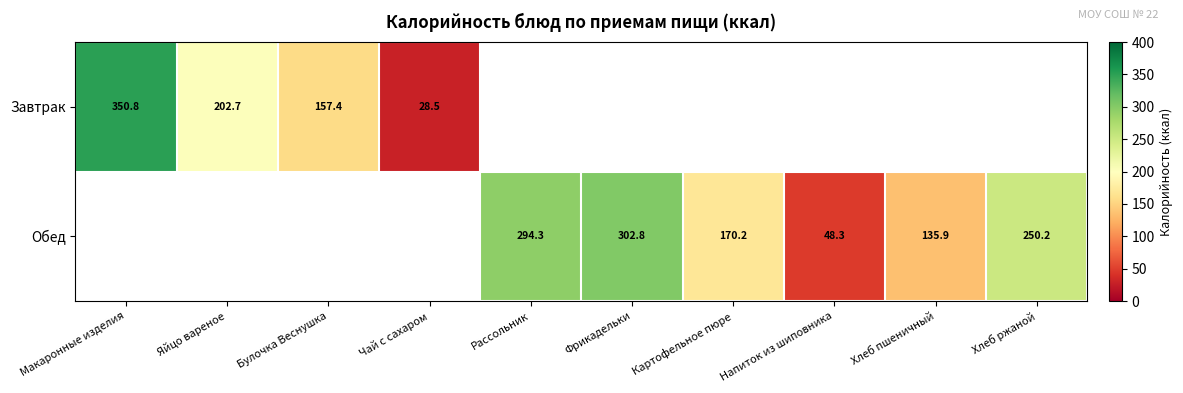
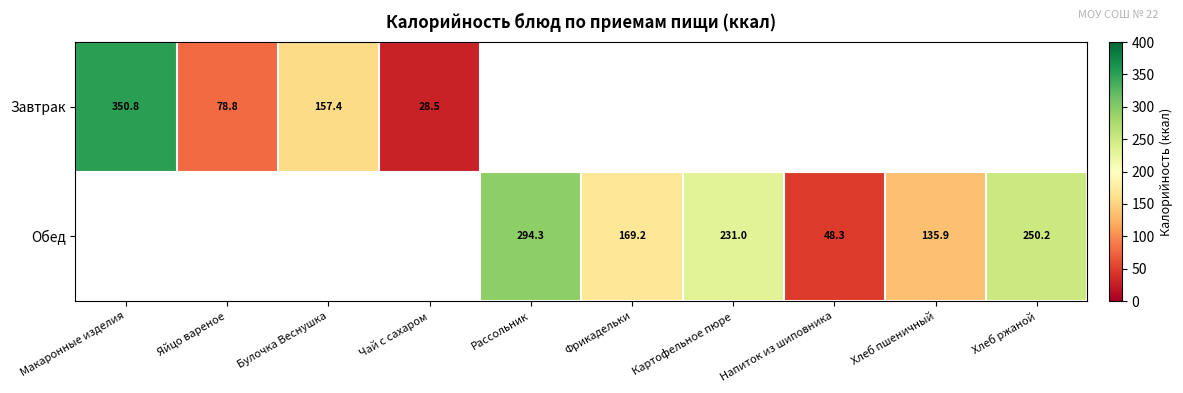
Завтрак, Яйцо вареное: 202.7 -> 78.8
Обед, Фрикадельки: 302.8 -> 169.2
Обед, Картофельное пюре: 170.2 -> 231.0
